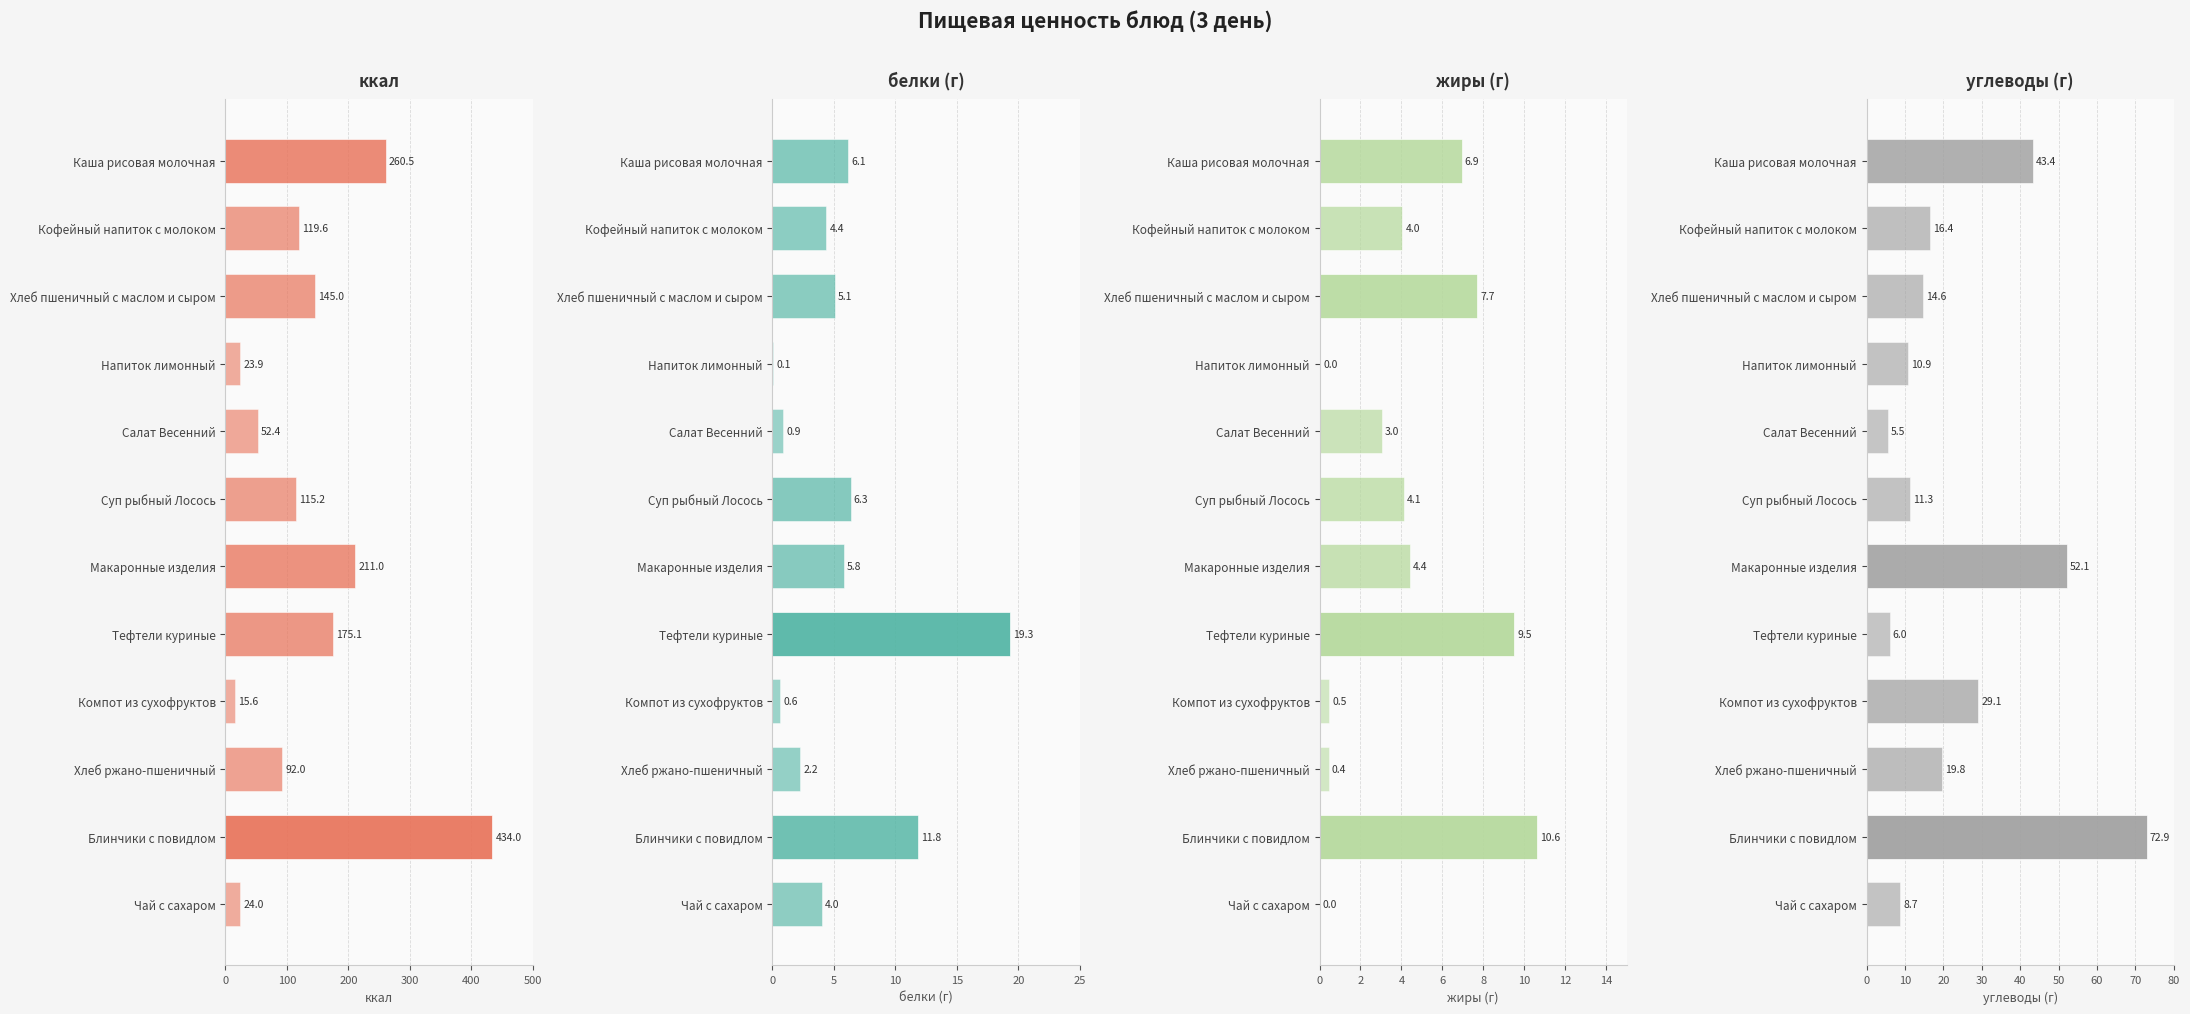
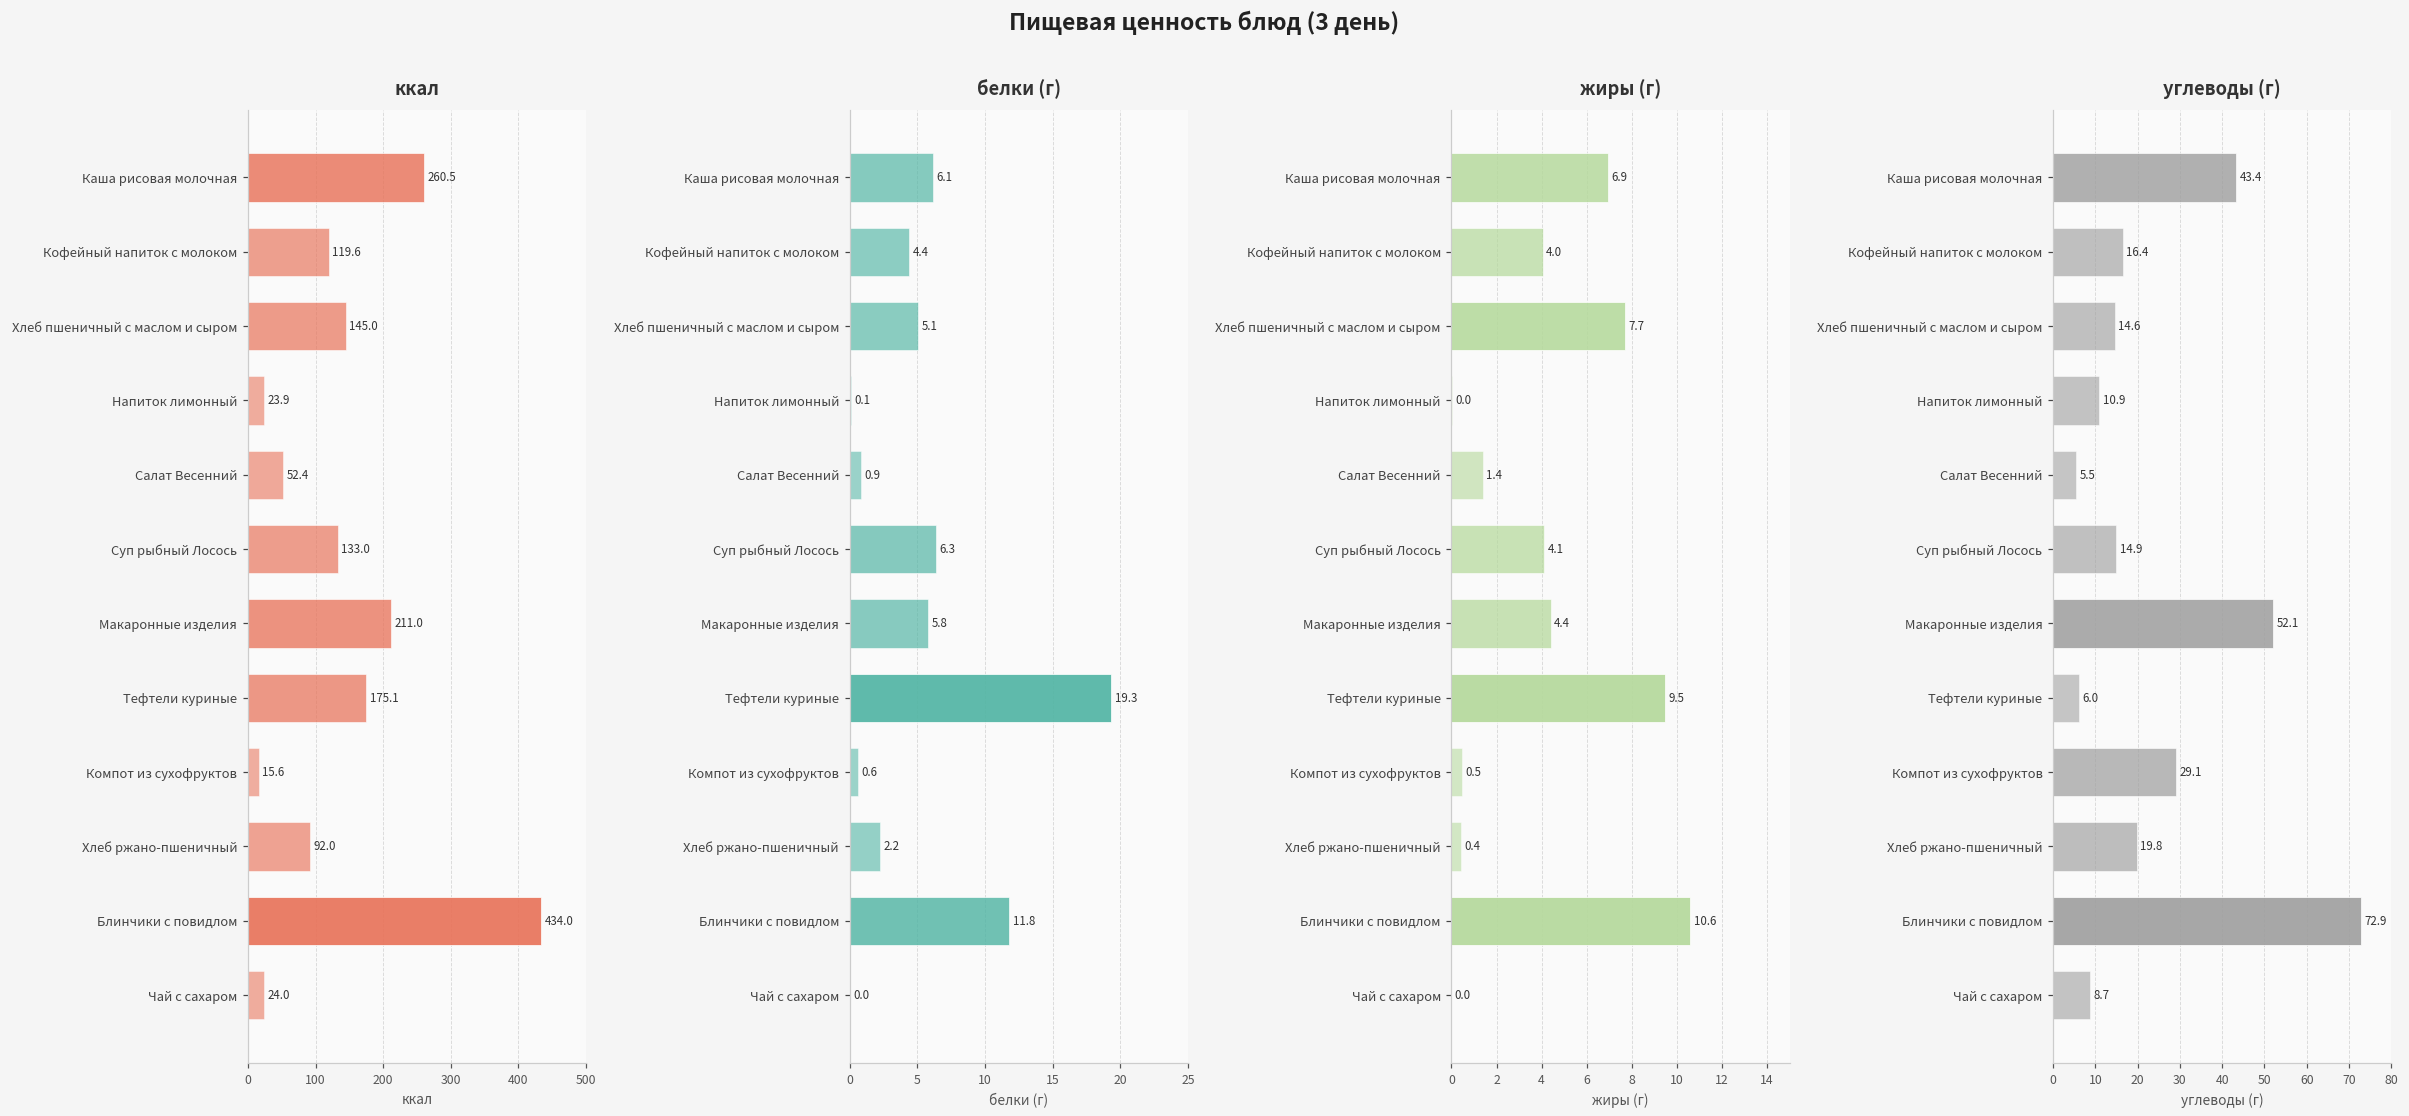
ккал, Суп рыбный Лосось: 115.2 -> 133.0
белки (г), Чай с сахаром: 4.0 -> 0.0
жиры (г), Салат Весенний: 3.0 -> 1.4
углеводы (г), Суп рыбный Лосось: 11.3 -> 14.9
